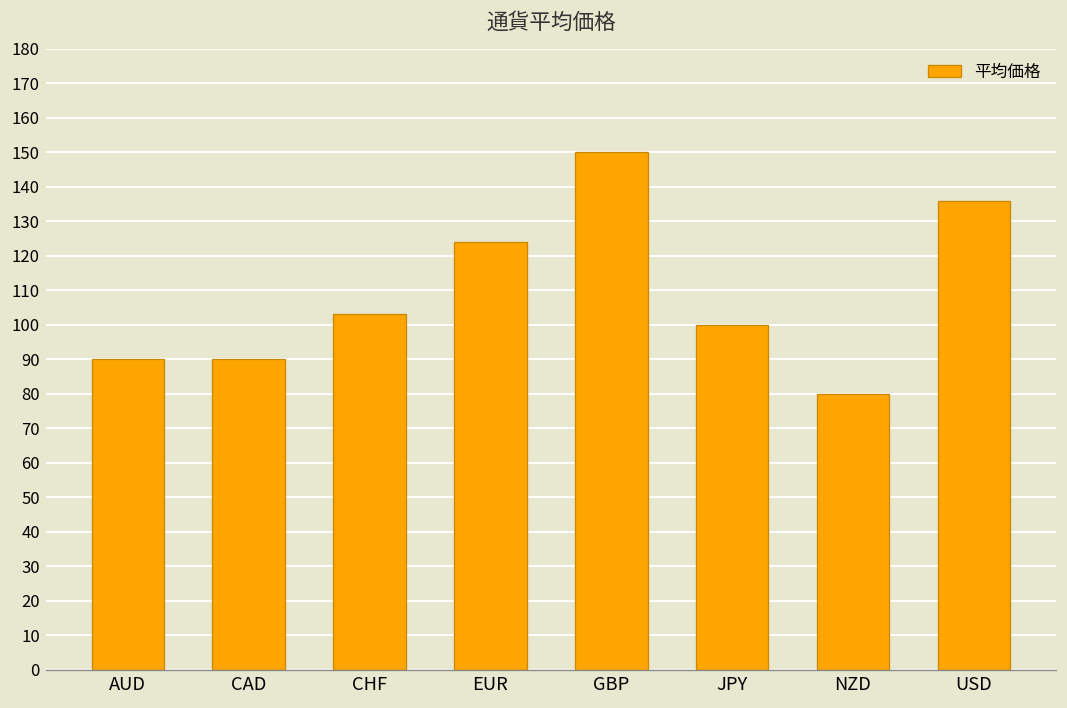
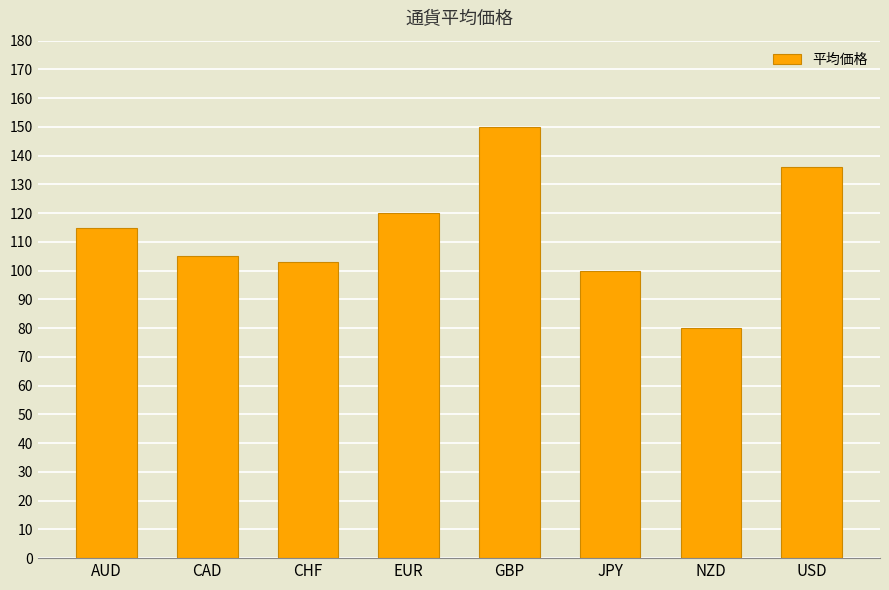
AUD: 90 -> 115
CAD: 90 -> 105
EUR: 124 -> 120
